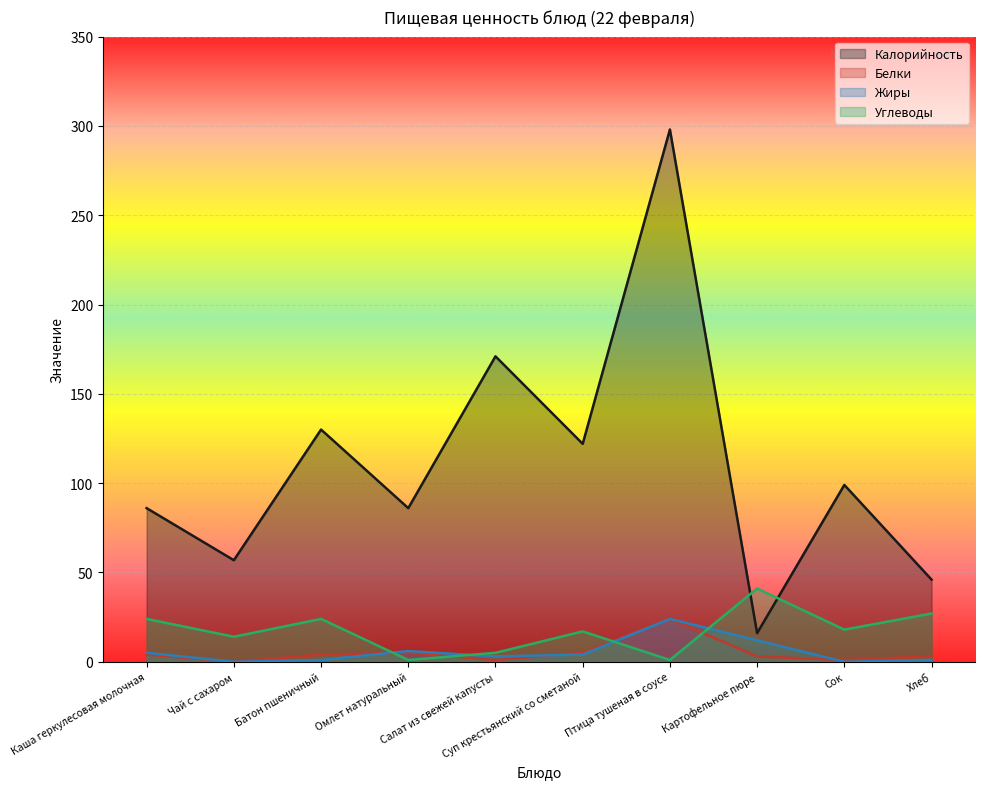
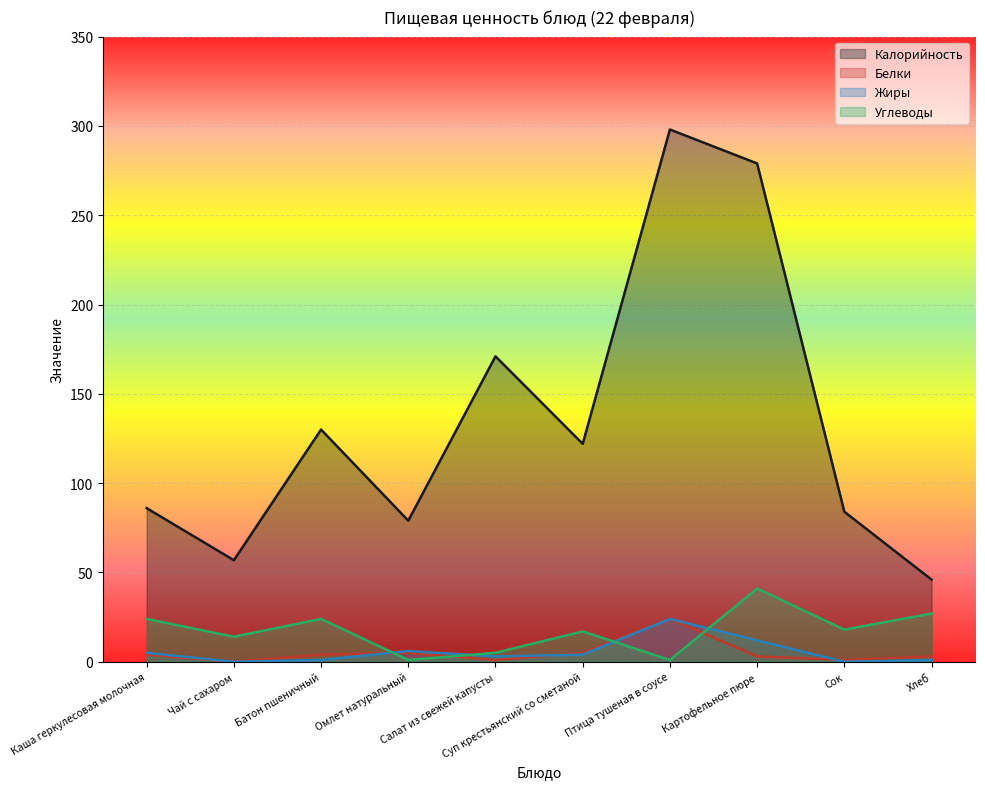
Калорийность, Омлет натуральный: 86 -> 79
Калорийность, Картофельное пюре: 16 -> 279
Калорийность, Сок: 99 -> 84
